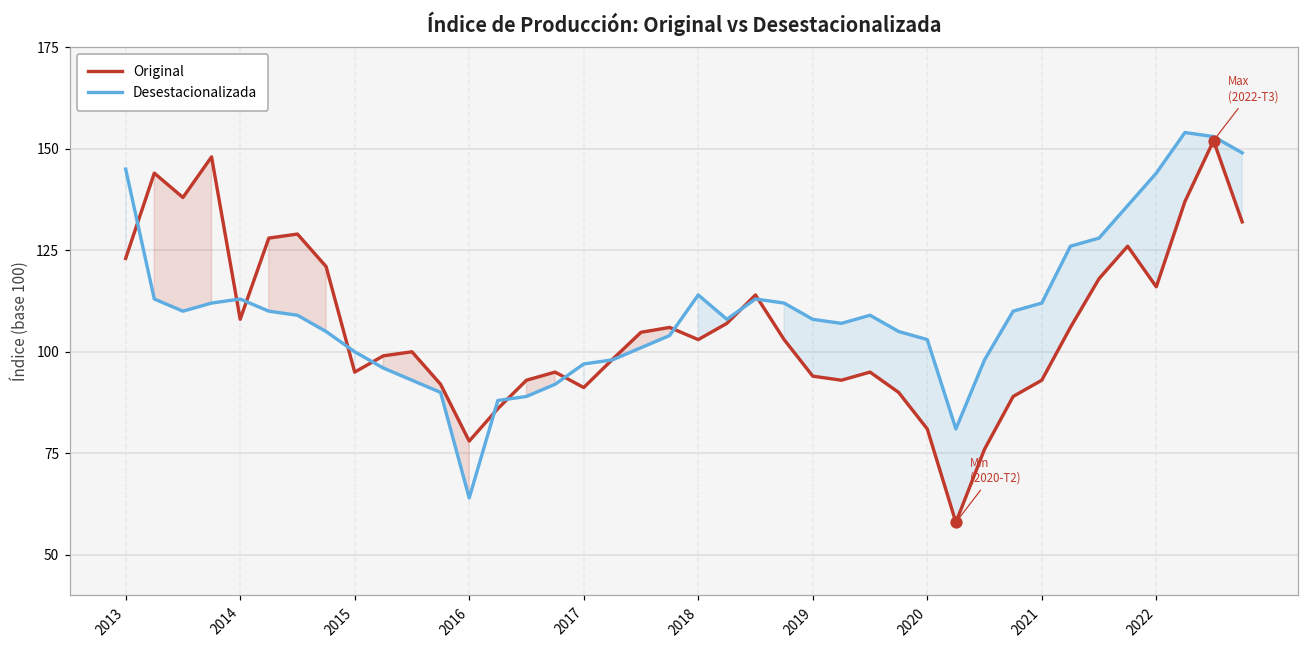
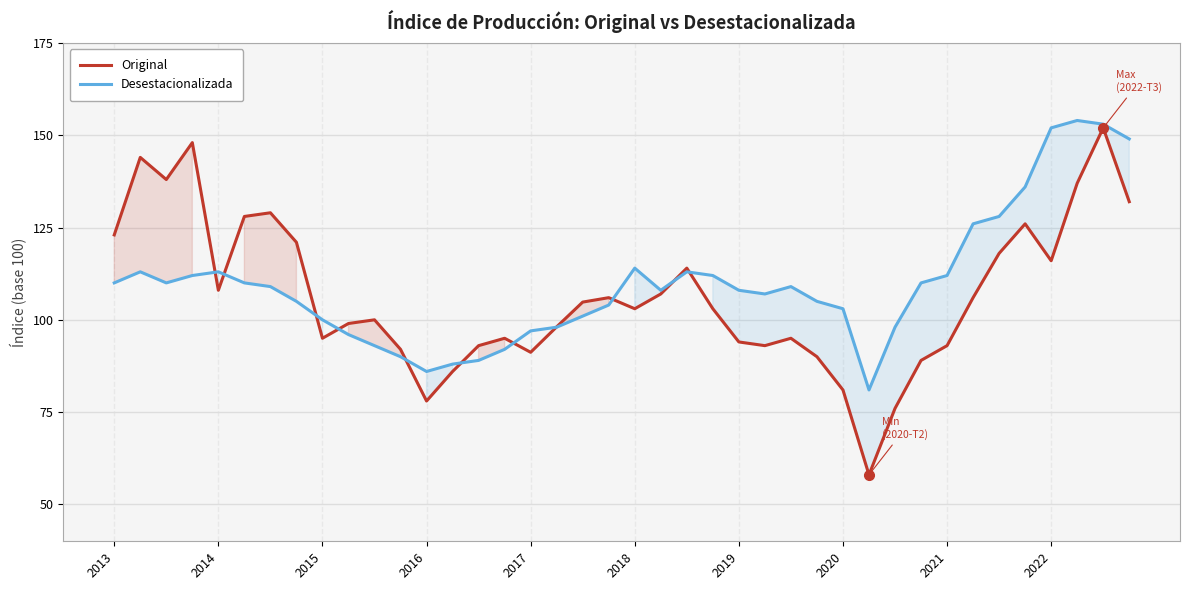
Desestacionalizada, 2013: 145 -> 110
Desestacionalizada, 2016: 64 -> 86
Desestacionalizada, 2022: 144 -> 152
